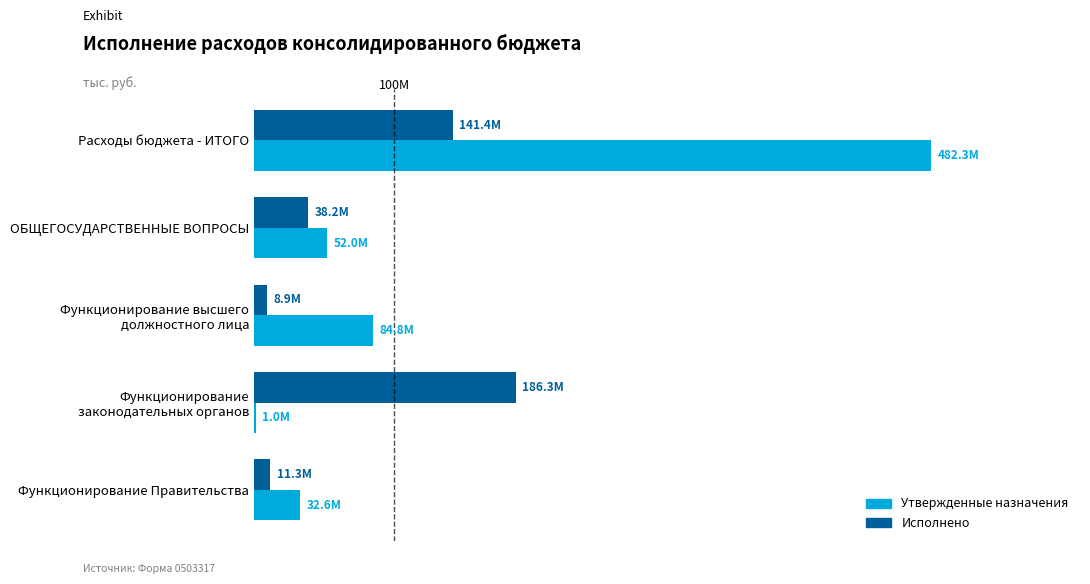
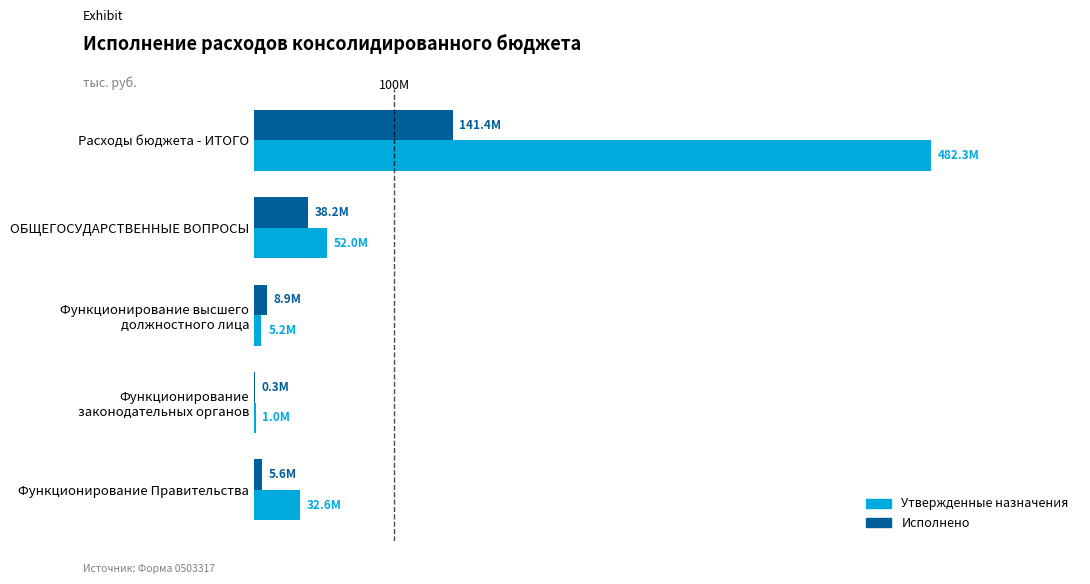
Утвержденные назначения, Функционирование высшего должностного лица: 84.8М -> 5.2М
Исполнено, Функционирование законодательных органов: 186.3М -> 0.3М
Исполнено, Функционирование Правительства: 11.3М -> 5.6М
